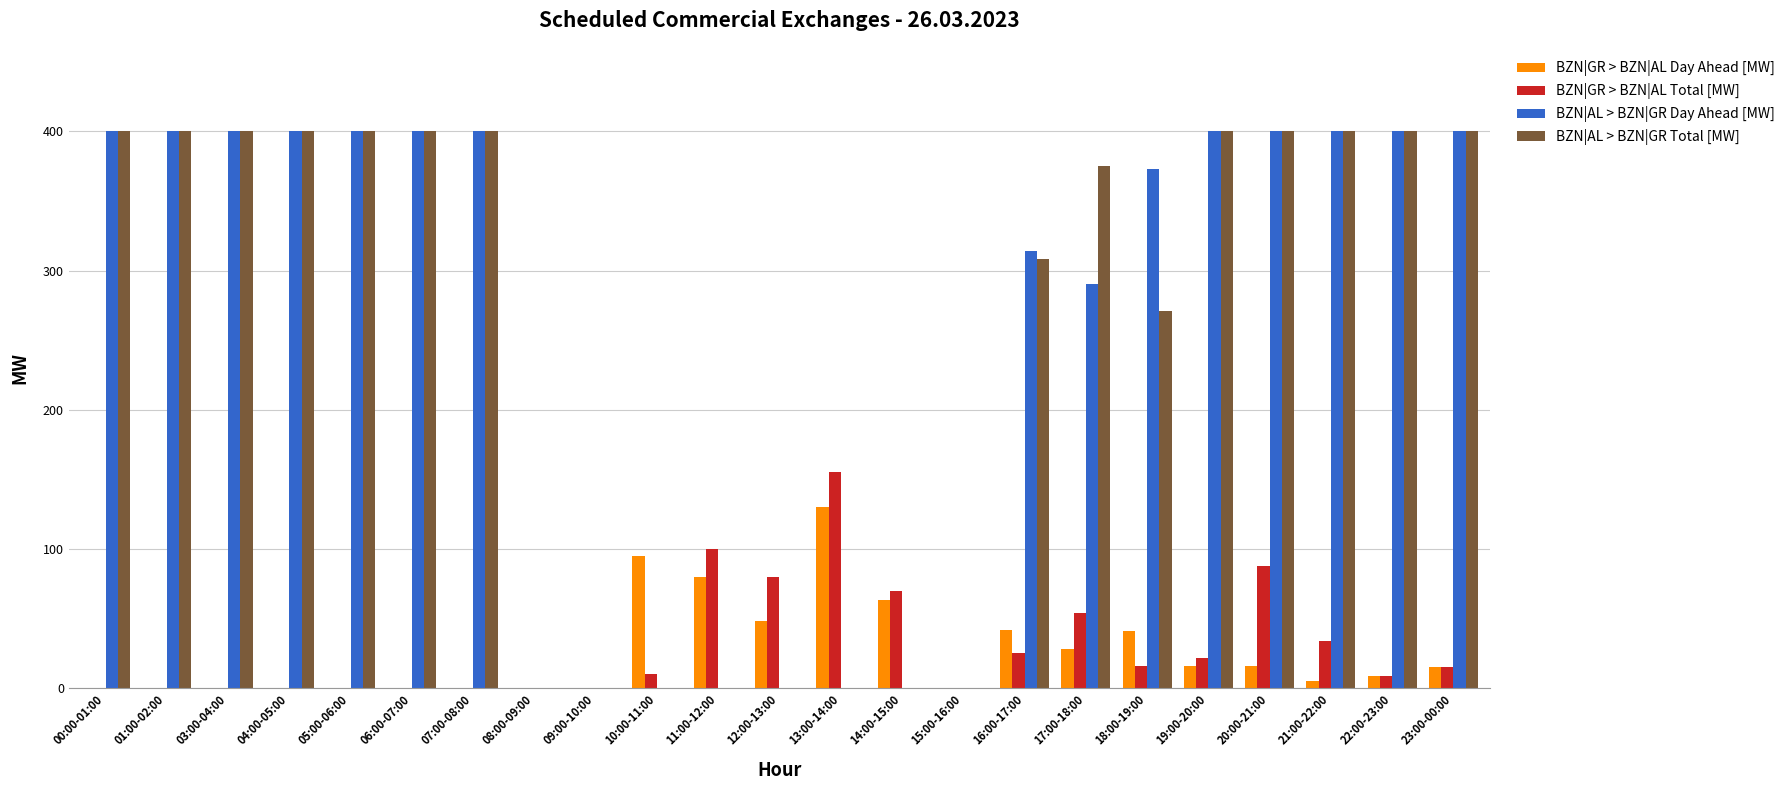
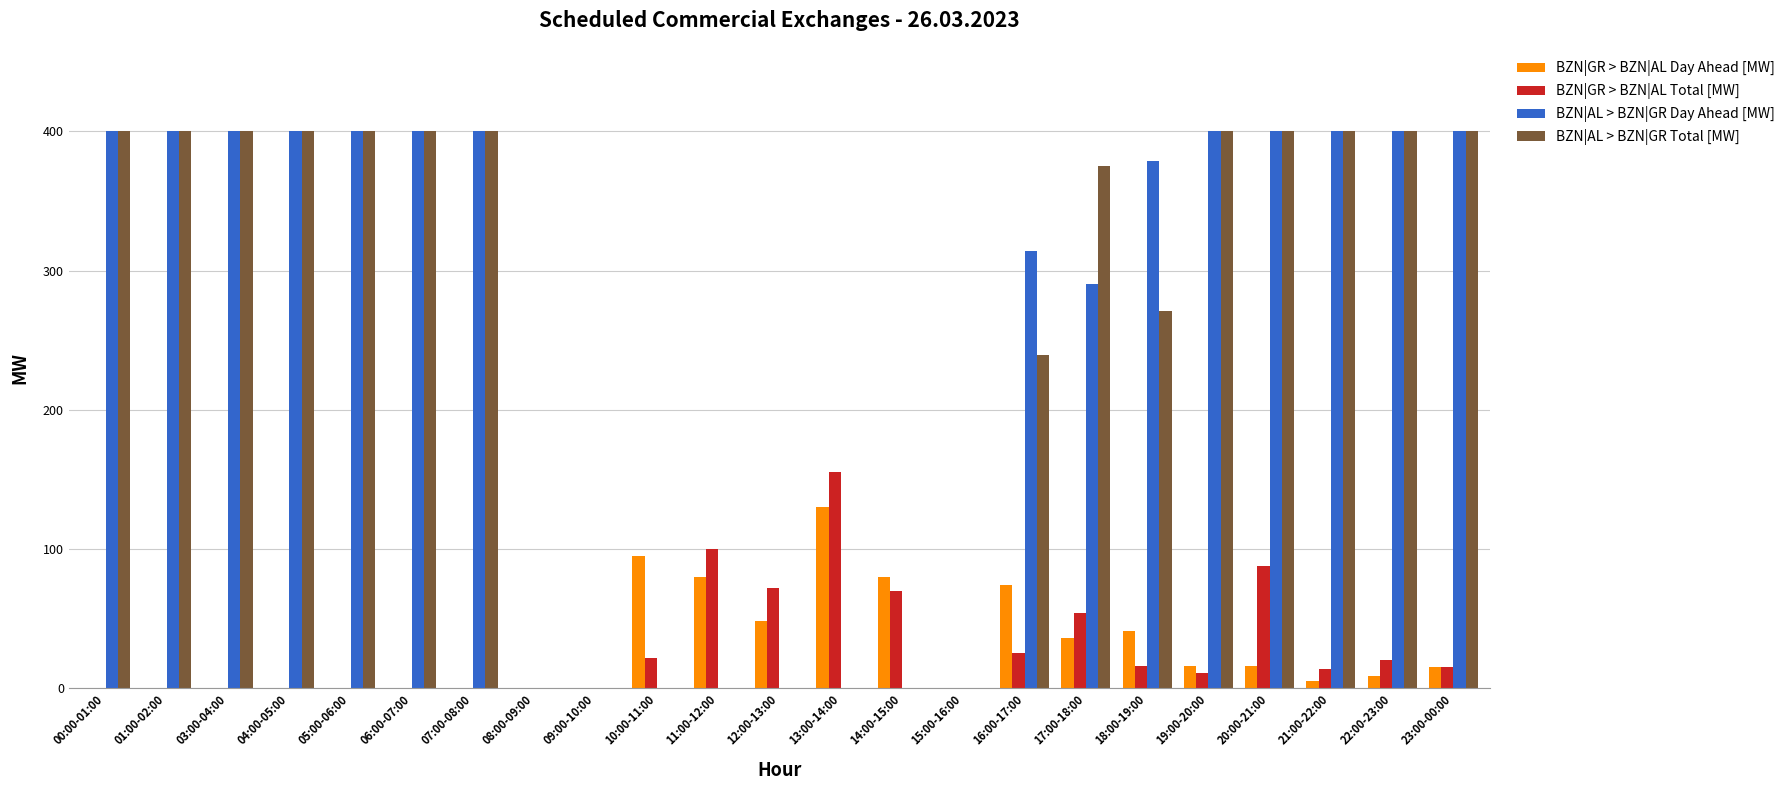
BZN|GR > BZN|AL Total [MW], 10:00-11:00: 10 -> 22
BZN|GR > BZN|AL Total [MW], 12:00-13:00: 80 -> 72
BZN|GR > BZN|AL Day Ahead [MW], 14:00-15:00: 63 -> 80
BZN|GR > BZN|AL Day Ahead [MW], 16:00-17:00: 42 -> 74
BZN|AL > BZN|GR Total [MW], 16:00-17:00: 308 -> 239
BZN|GR > BZN|AL Day Ahead [MW], 17:00-18:00: 28 -> 36
BZN|AL > BZN|GR Day Ahead [MW], 18:00-19:00: 373 -> 379
BZN|GR > BZN|AL Total [MW], 19:00-20:00: 22 -> 11
BZN|GR > BZN|AL Total [MW], 21:00-22:00: 34 -> 14
BZN|GR > BZN|AL Total [MW], 22:00-23:00: 9 -> 20
